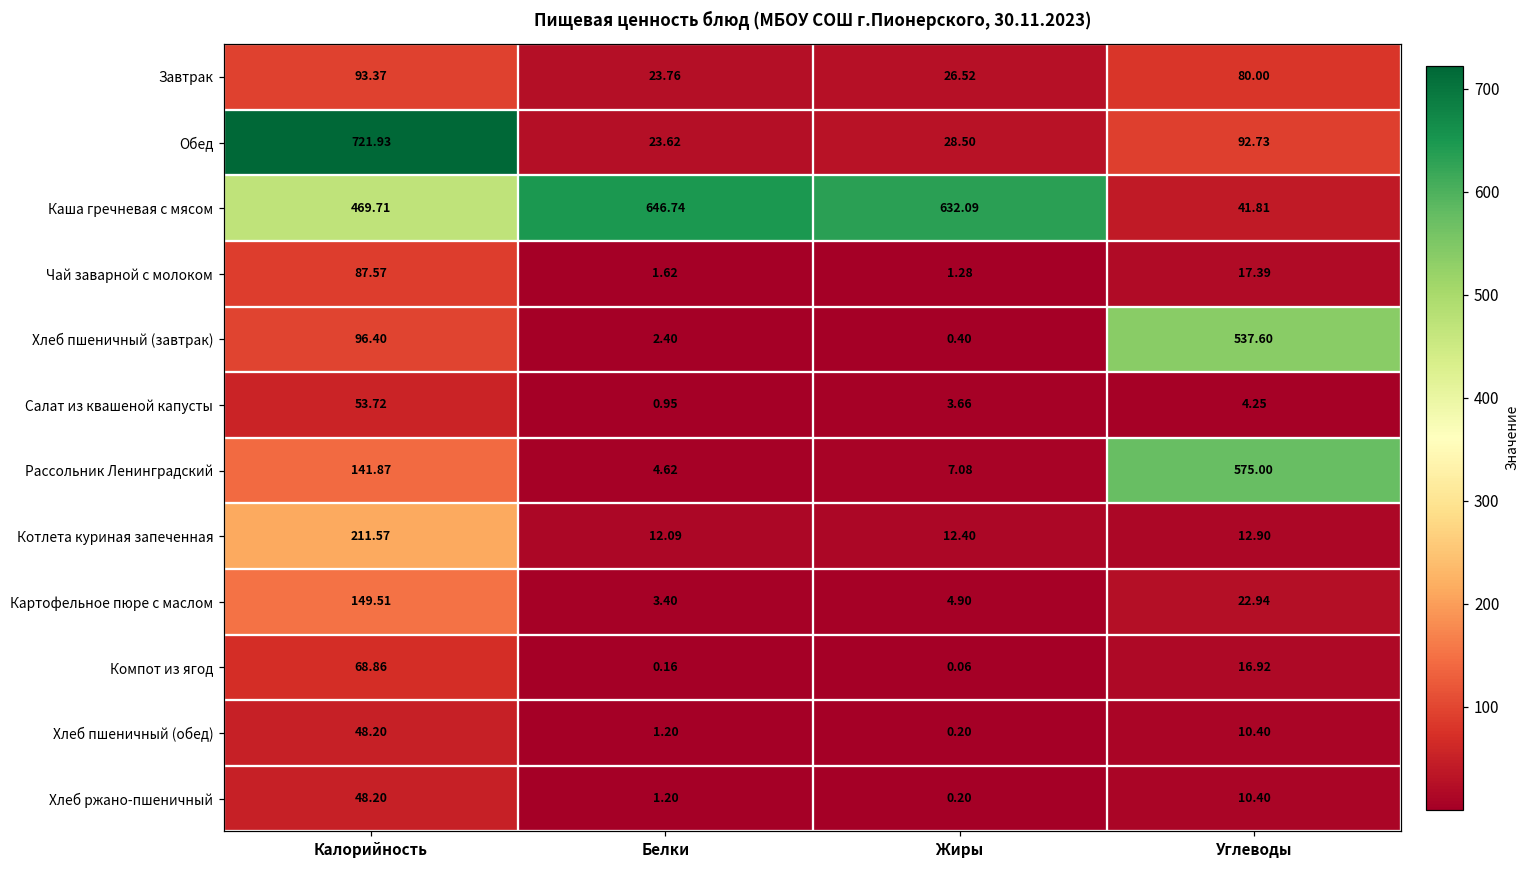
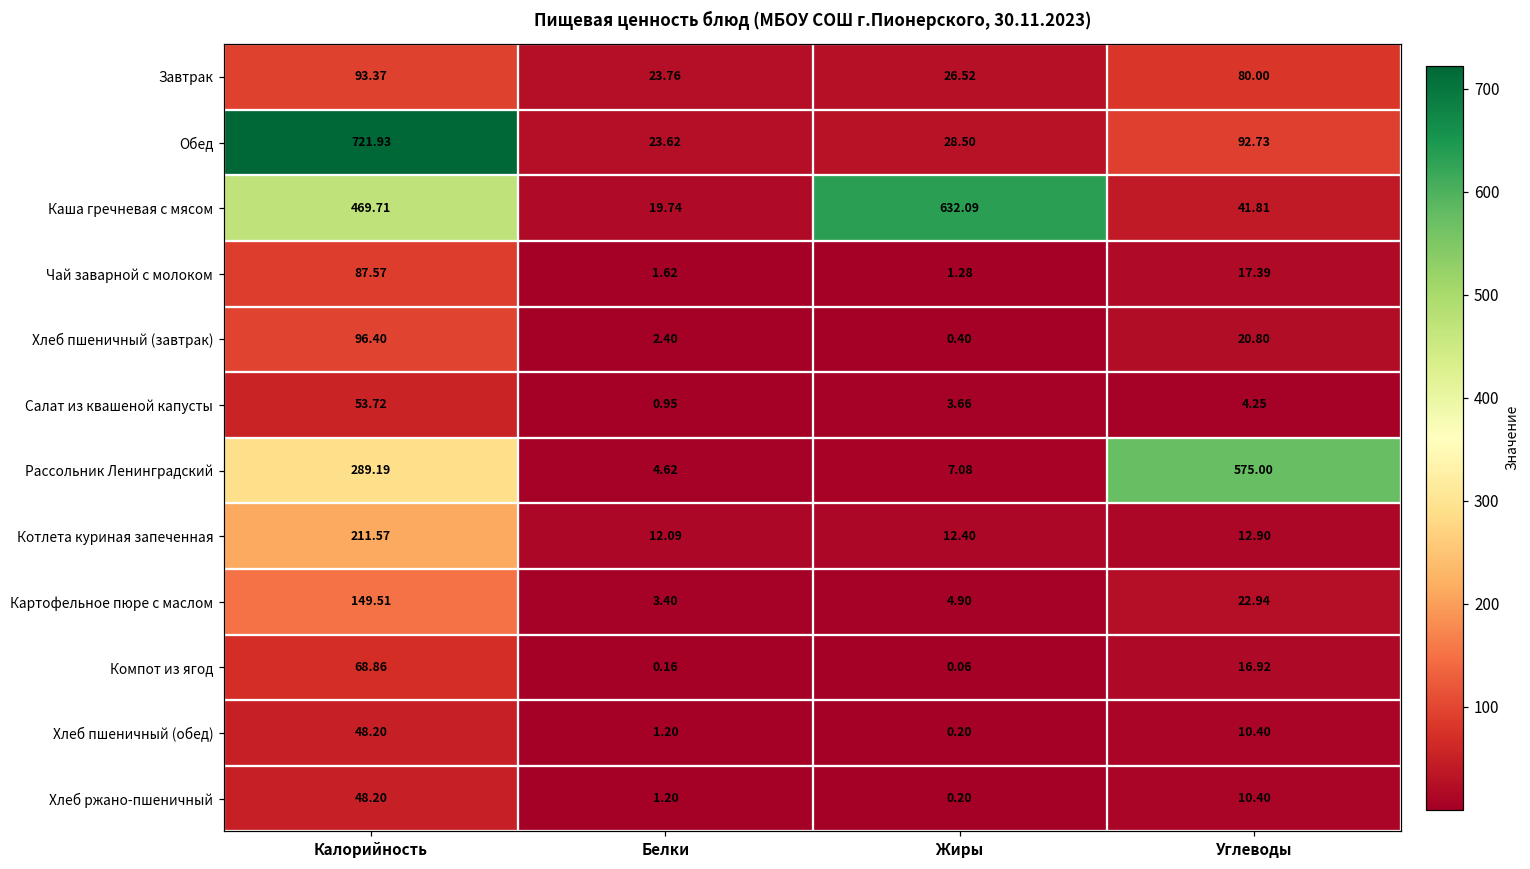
Каша гречневая с мясом, Белки: 646.74 -> 19.74
Хлеб пшеничный (завтрак), Углеводы: 537.60 -> 20.80
Рассольник Ленинградский, Калорийность: 141.87 -> 289.19
